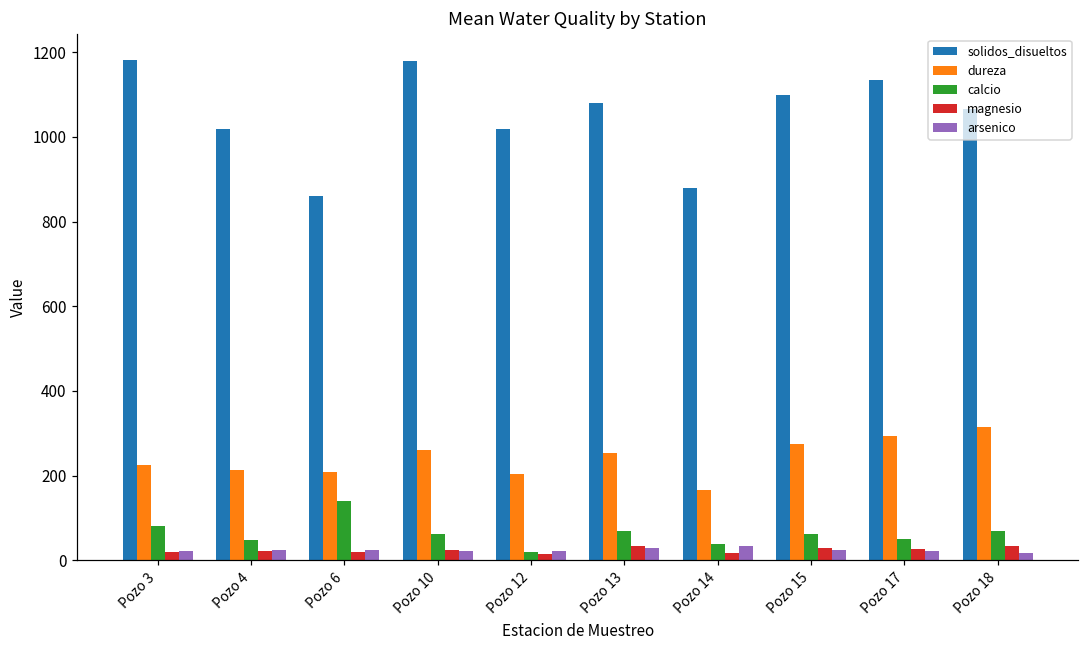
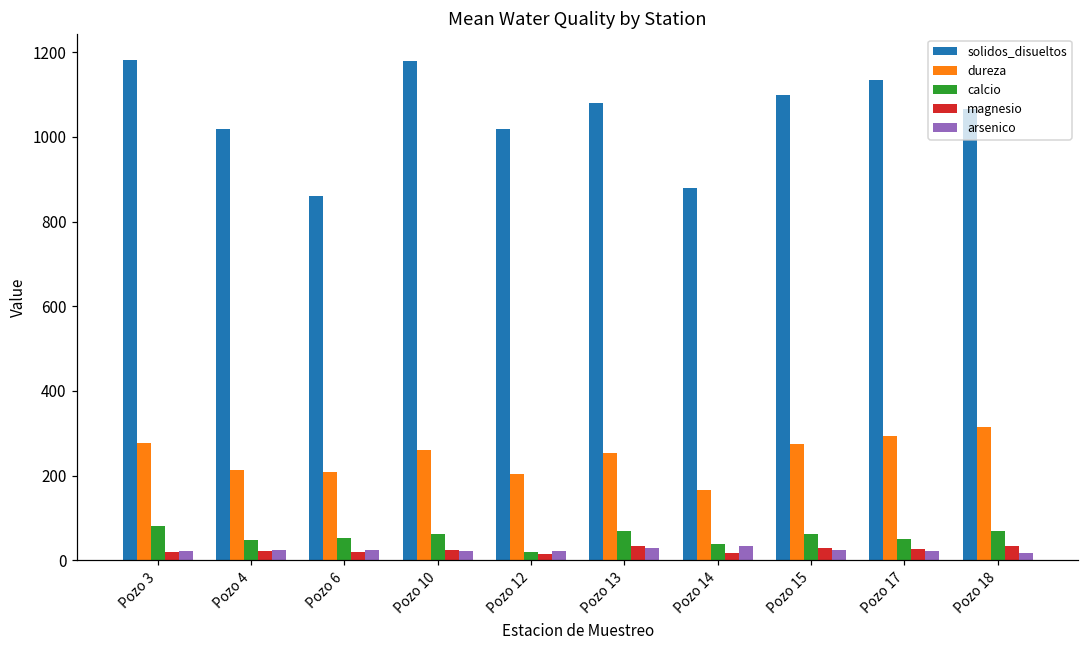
dureza, Pozo 3: 220 -> 280
calcio, Pozo 6: 140 -> 50
